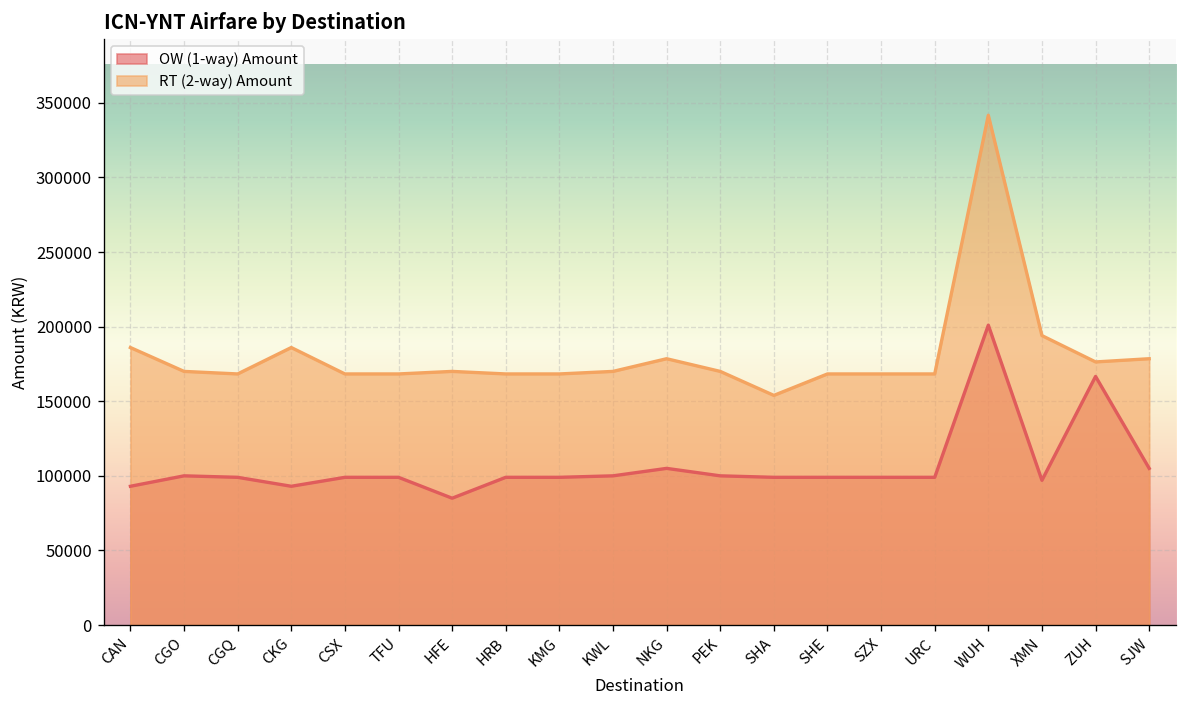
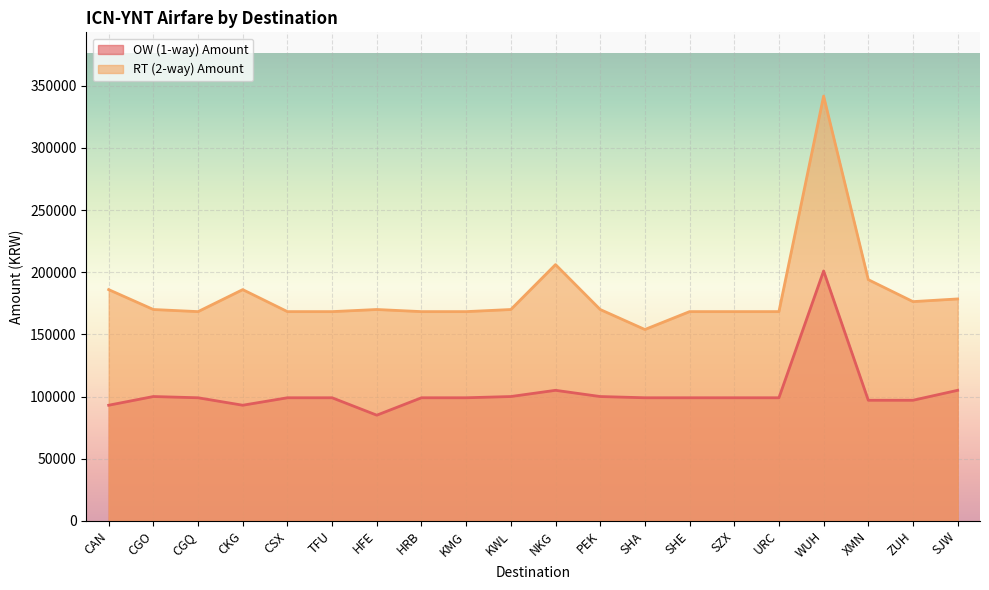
RT (2-way) Amount, NKG: 179000 -> 206000
OW (1-way) Amount, ZUH: 167000 -> 97000
